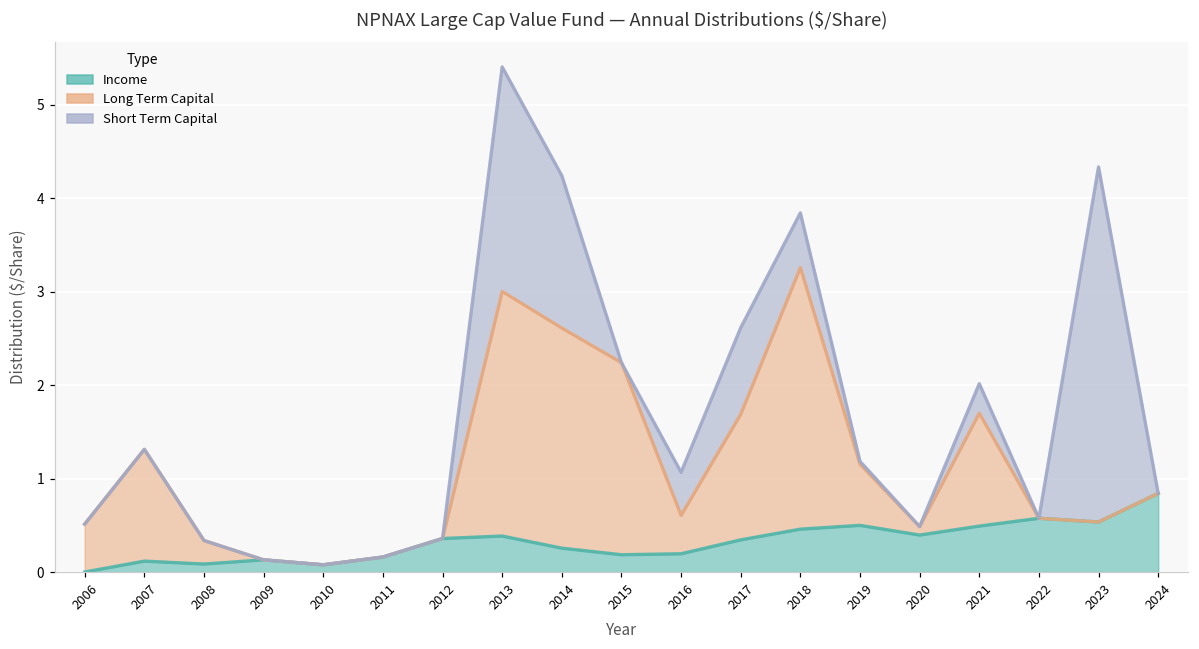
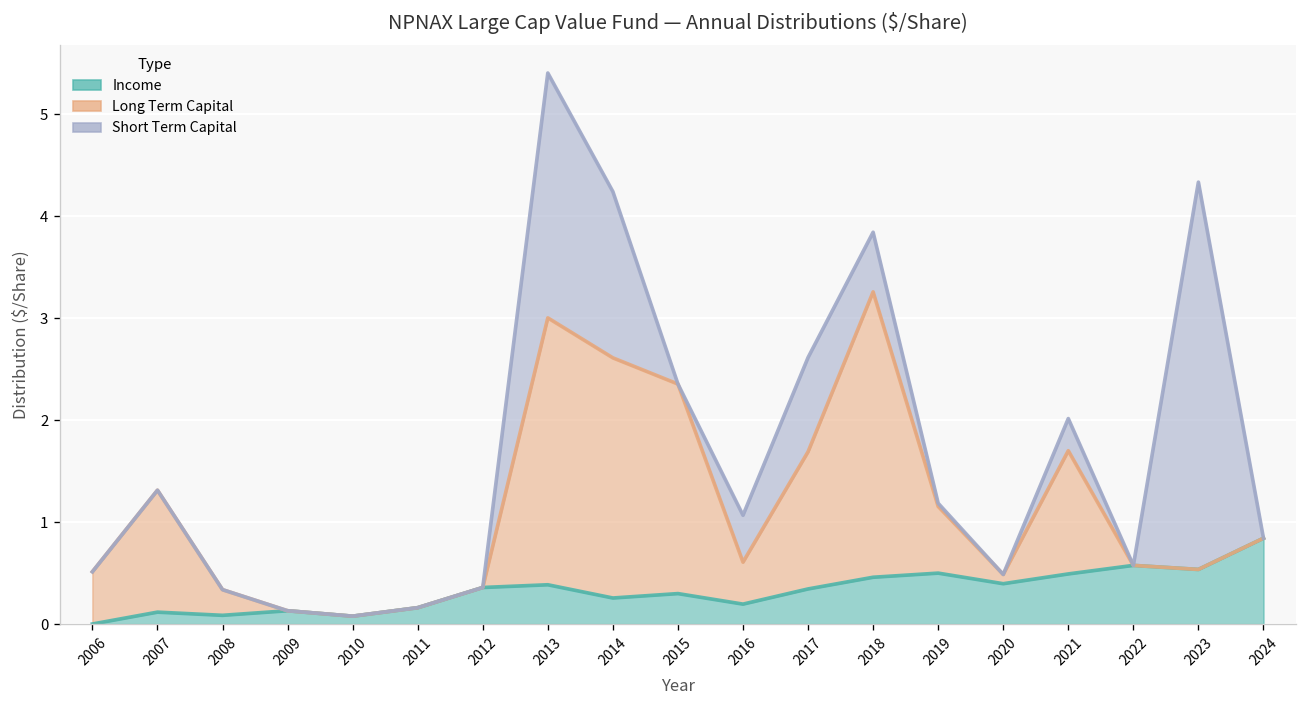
Income, 2015: 0.2 -> 0.3
